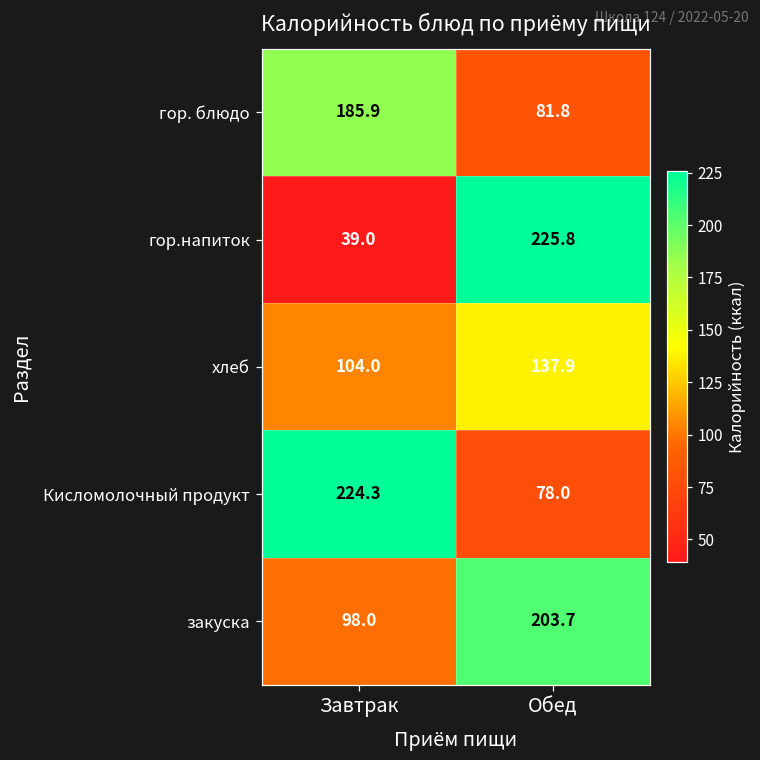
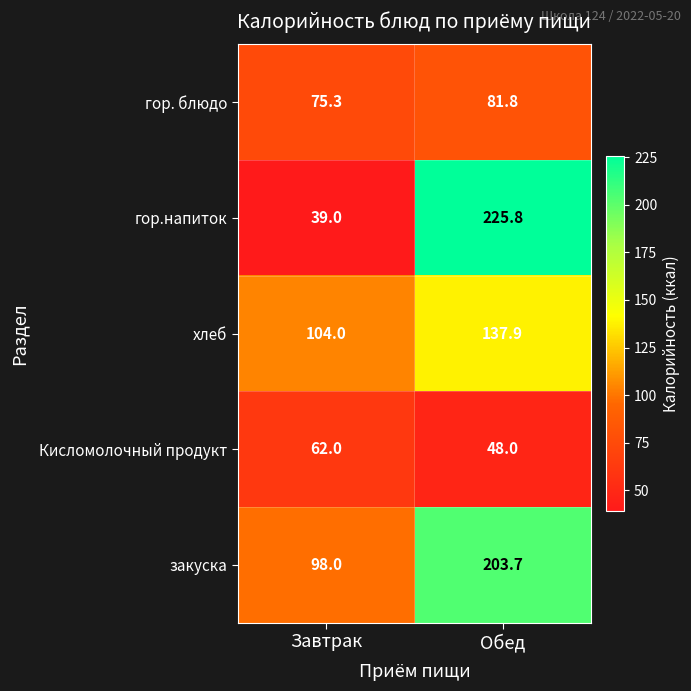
гор. блюдо, Завтрак: 185.9 -> 75.3
Кисломолочный продукт, Завтрак: 224.3 -> 62.0
Кисломолочный продукт, Обед: 78.0 -> 48.0
